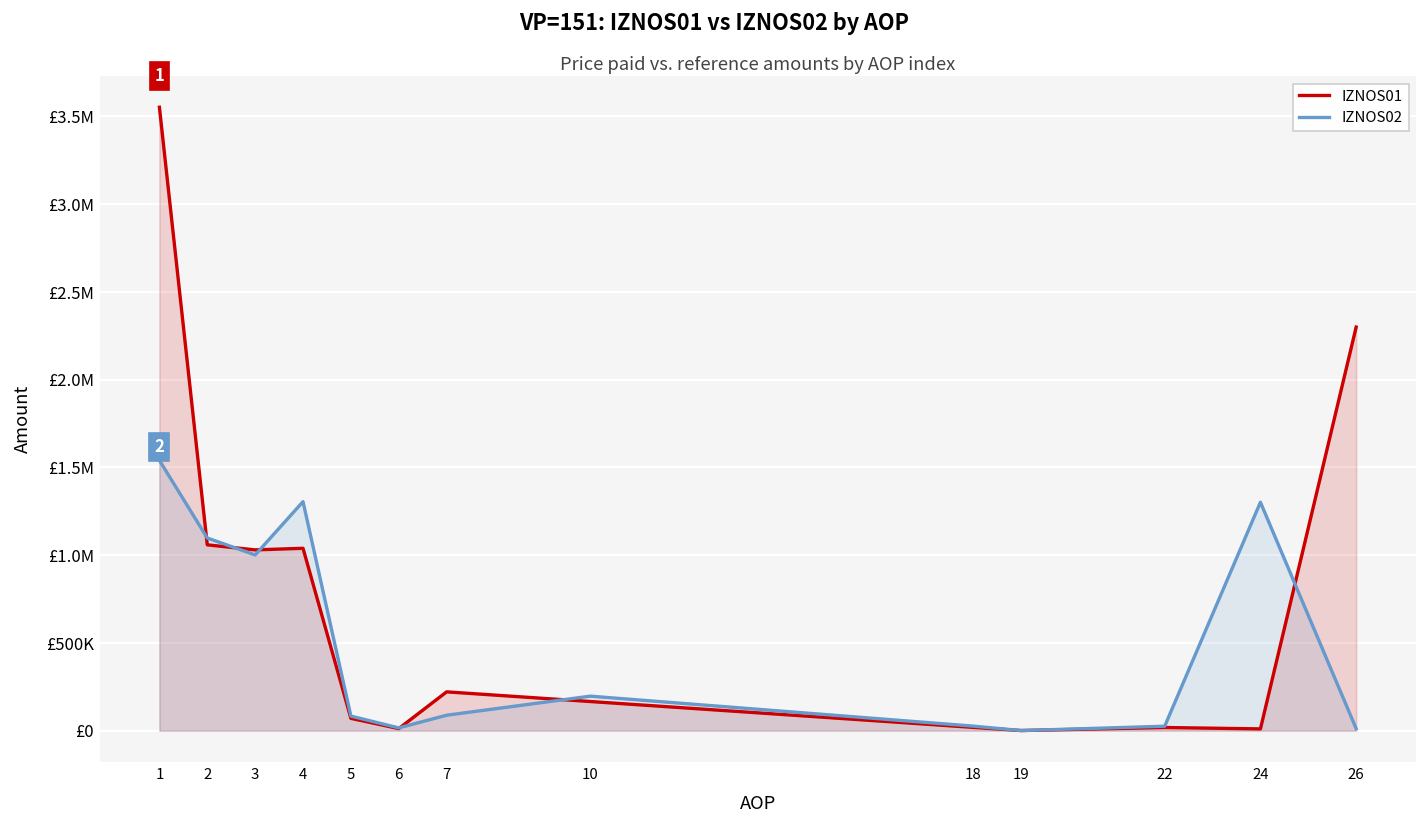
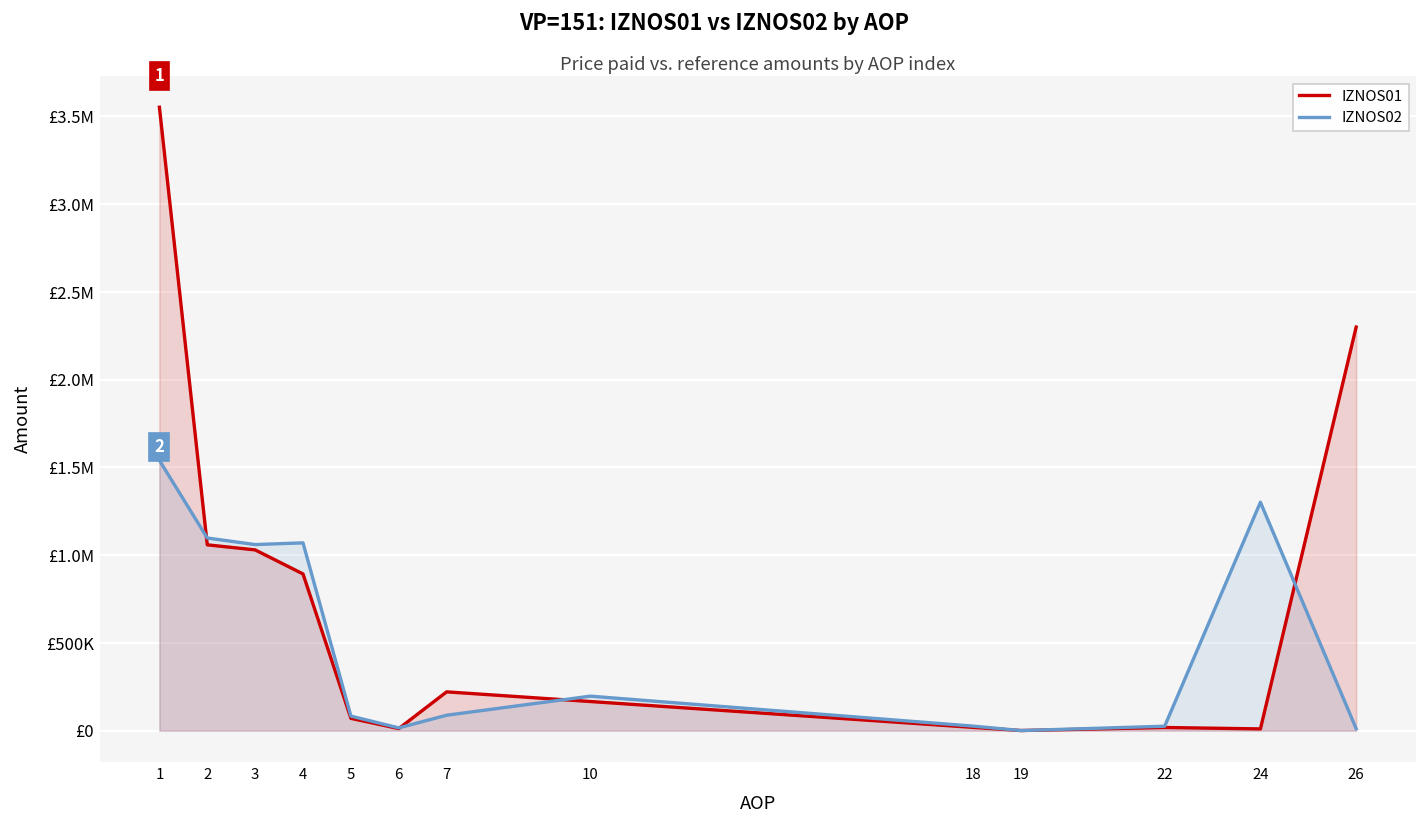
IZNOS02, 3: £1000000 -> £1060000
IZNOS01, 4: £1040000 -> £890000
IZNOS02, 4: £1300000 -> £1070000
